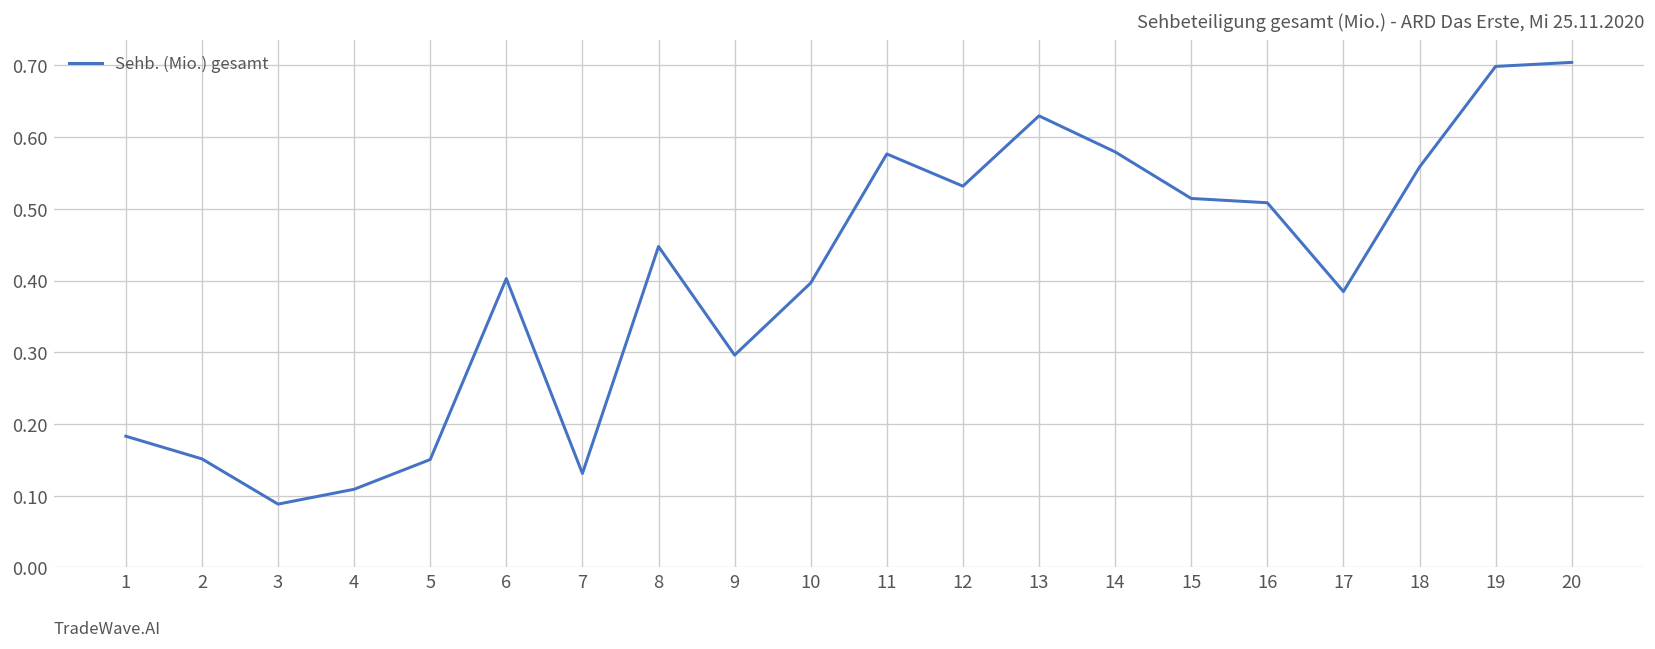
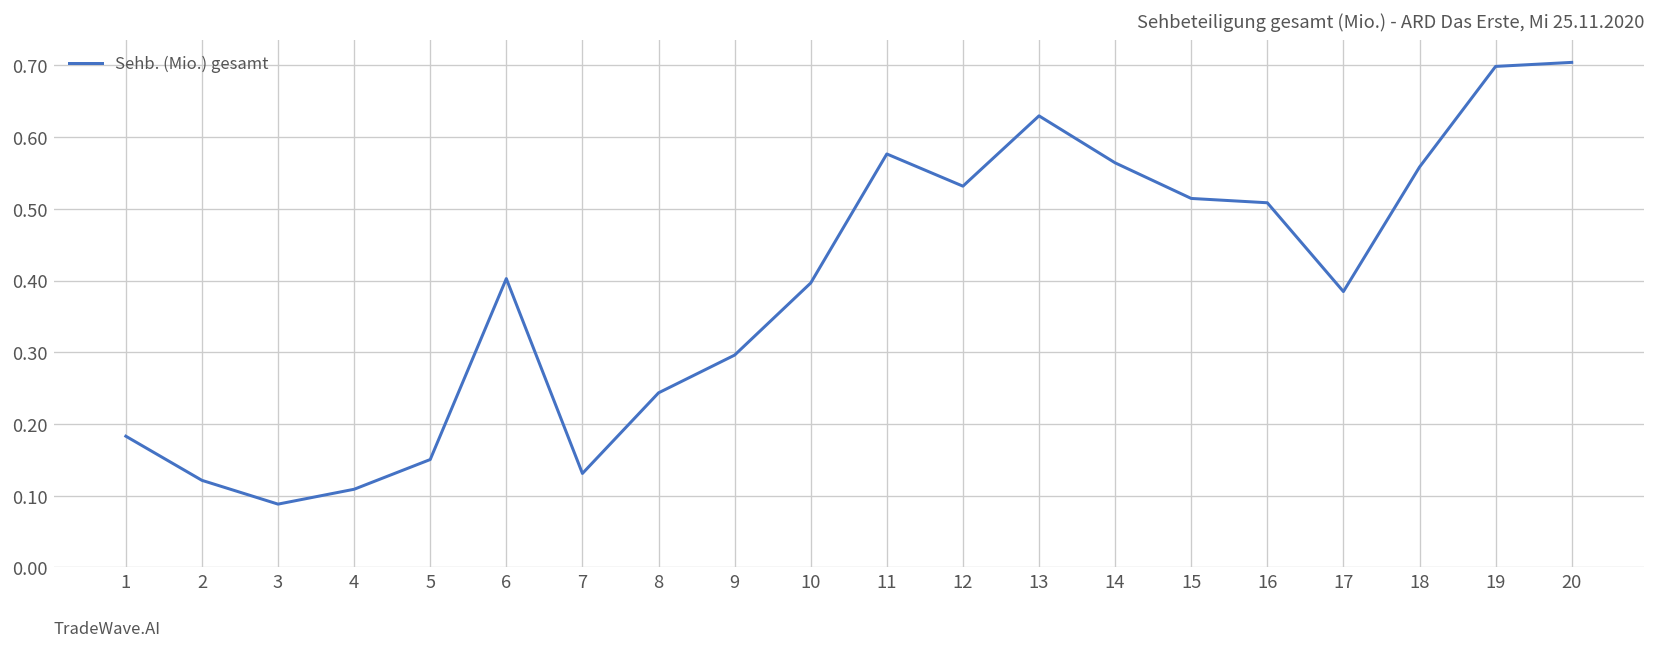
2: 0.15 -> 0.12
8: 0.45 -> 0.24
14: 0.58 -> 0.56
